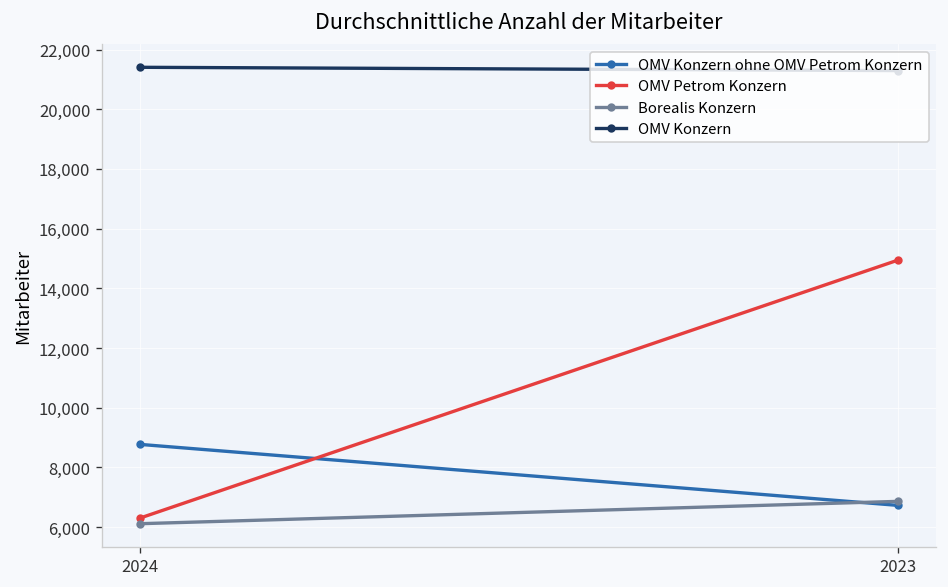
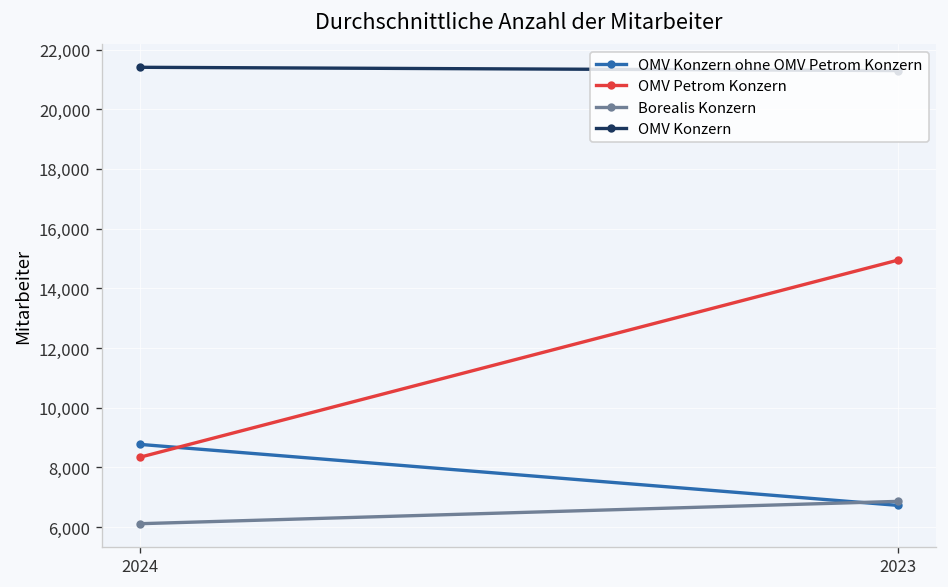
OMV Petrom Konzern, 2024: 6,300 -> 8,300
